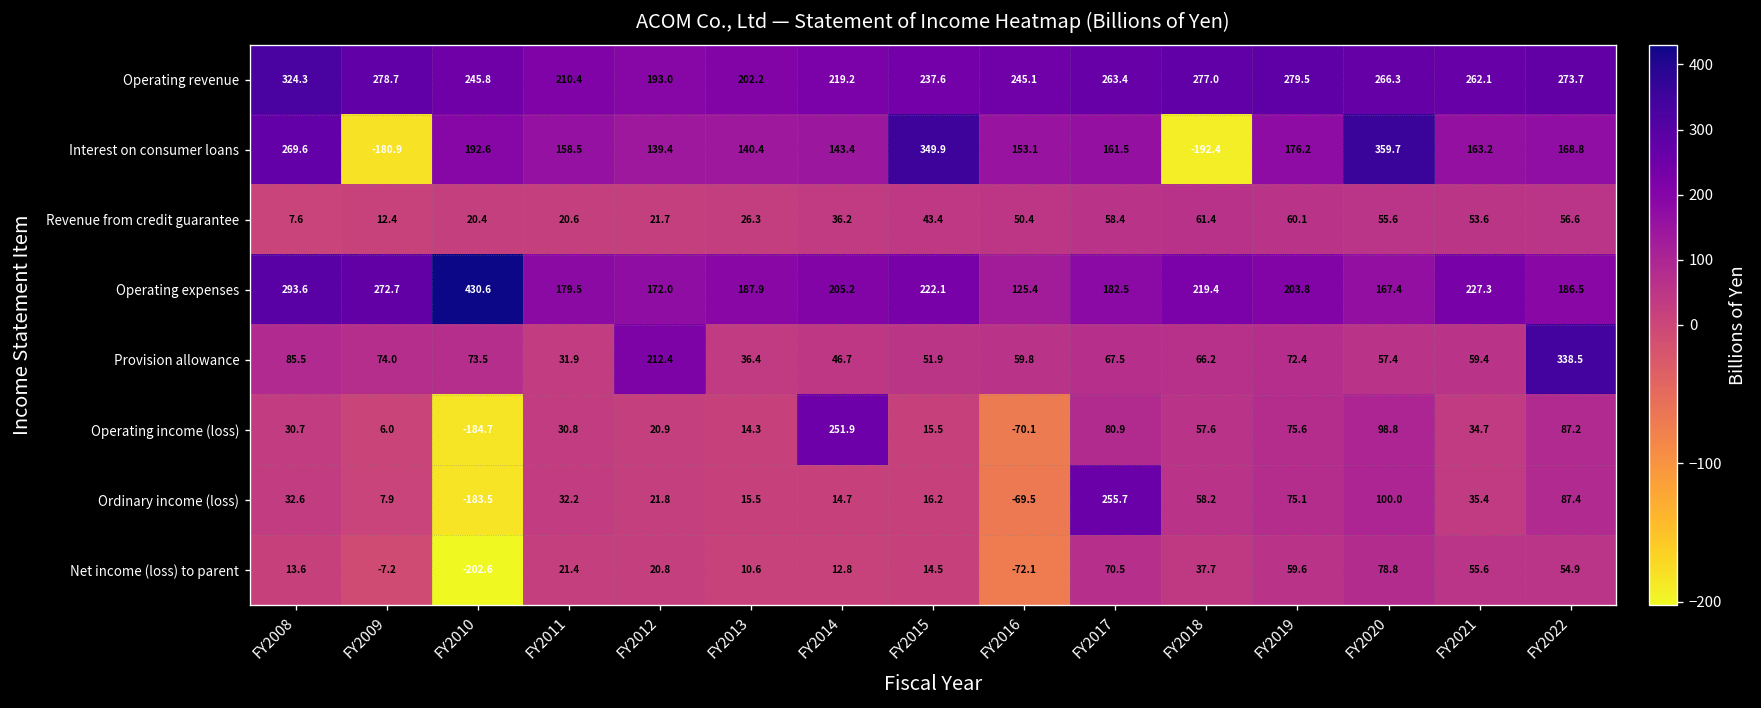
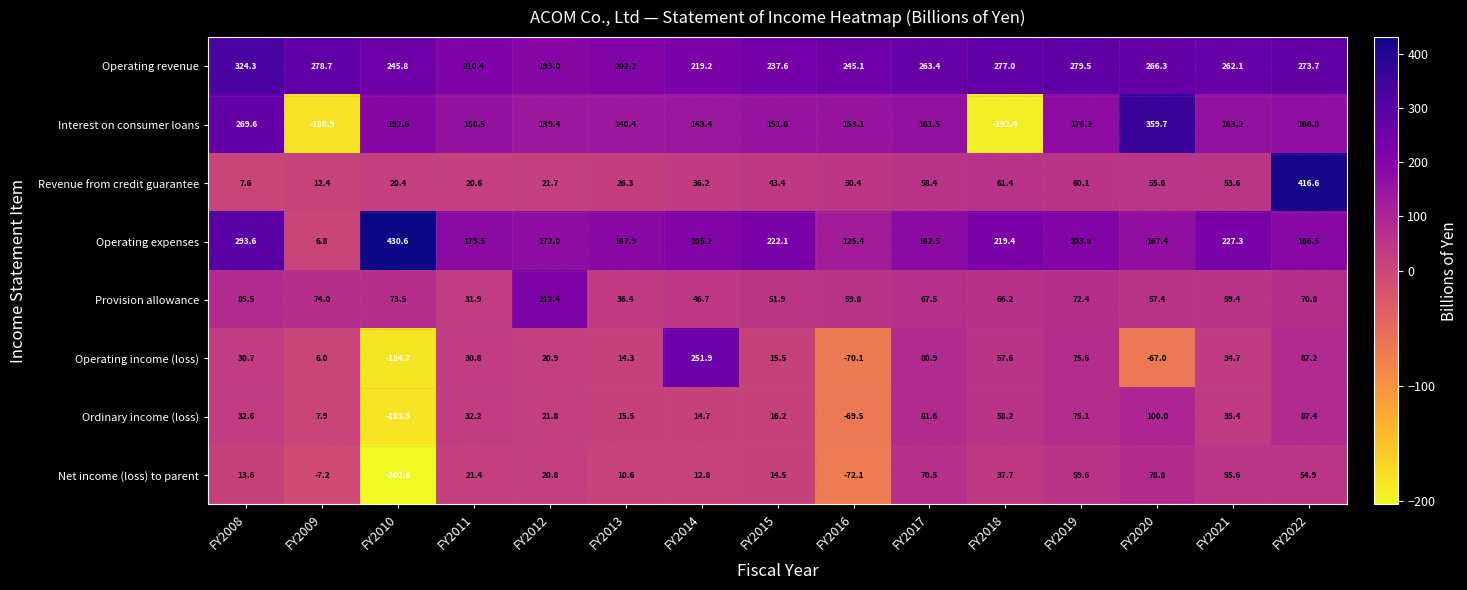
Interest on consumer loans, FY2015: 349.9 -> 151.6
Revenue from credit guarantee, FY2022: 56.6 -> 416.6
Operating expenses, FY2009: 272.7 -> 6.8
Provision allowance, FY2022: 338.5 -> 70.8
Operating income (loss), FY2020: 98.8 -> -67.0
Ordinary income (loss), FY2017: 255.7 -> 81.6
